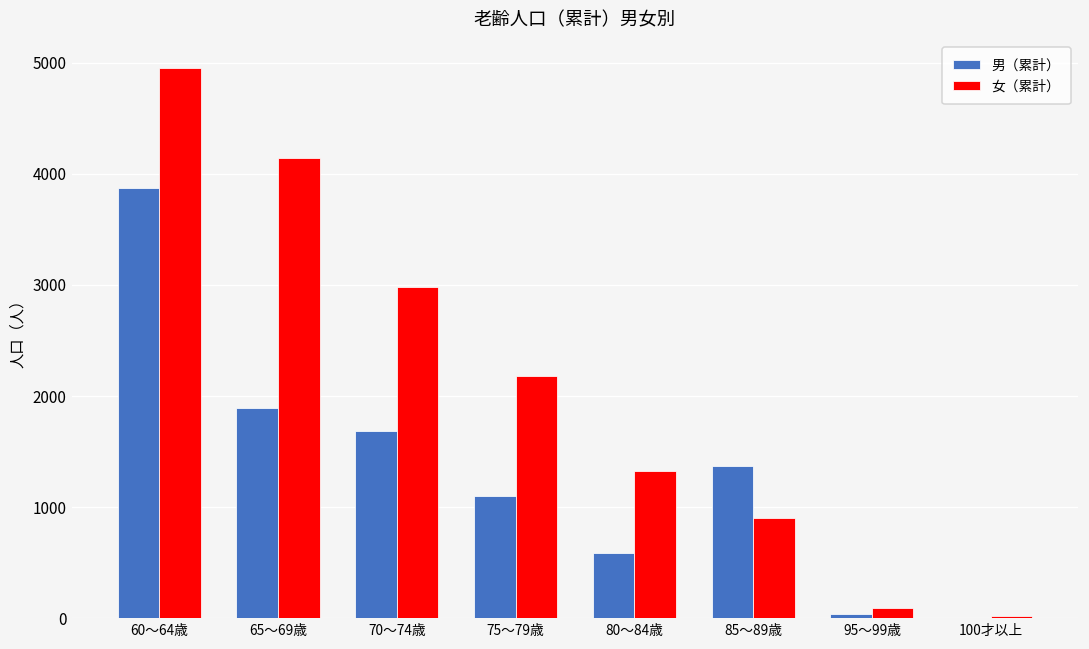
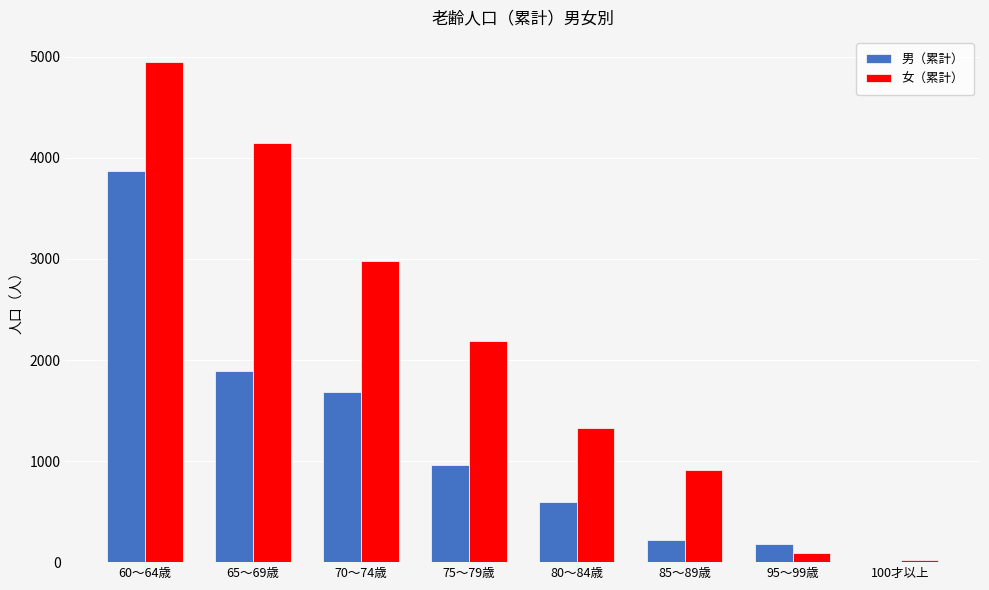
男（累計）, 75～79歳: 1100 -> 960
男（累計）, 85～89歳: 1370 -> 220
男（累計）, 95～99歳: 40 -> 180
